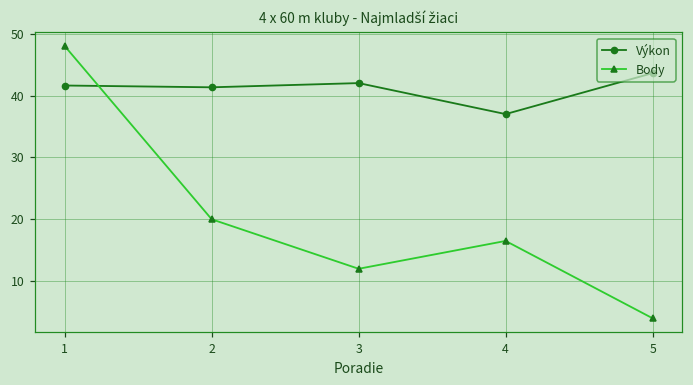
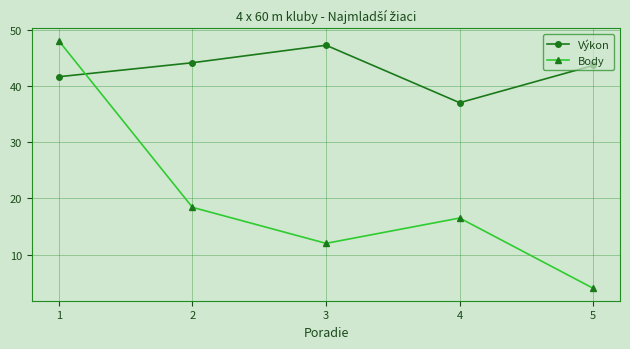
Výkon, 2: 41 -> 44
Body, 2: 20 -> 18
Výkon, 3: 42 -> 47
